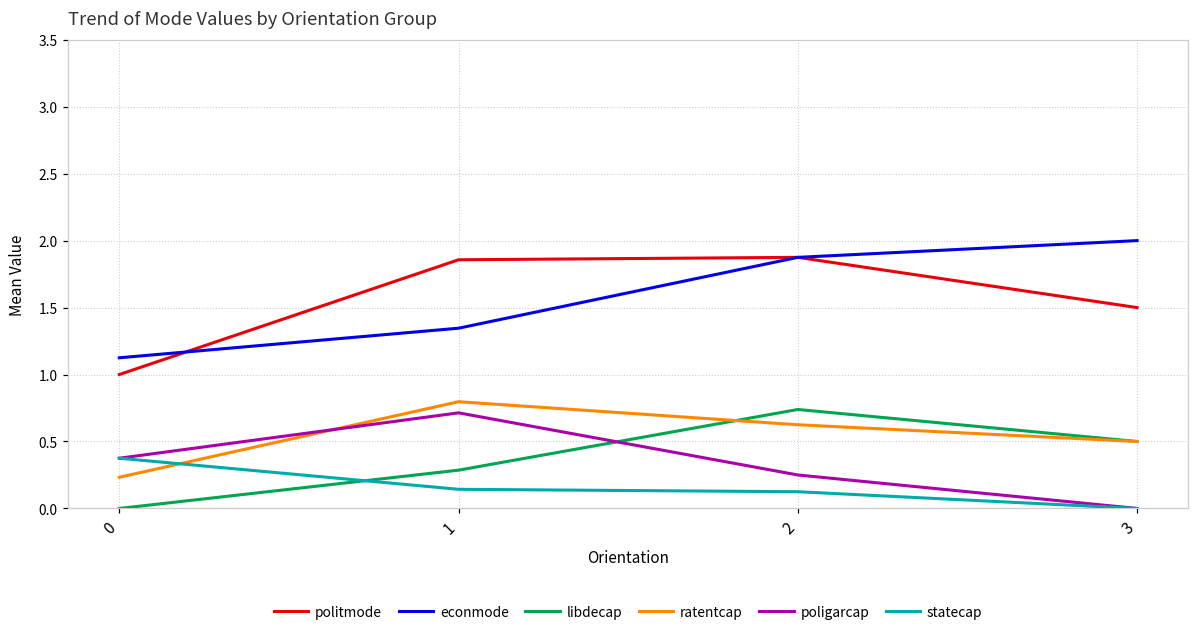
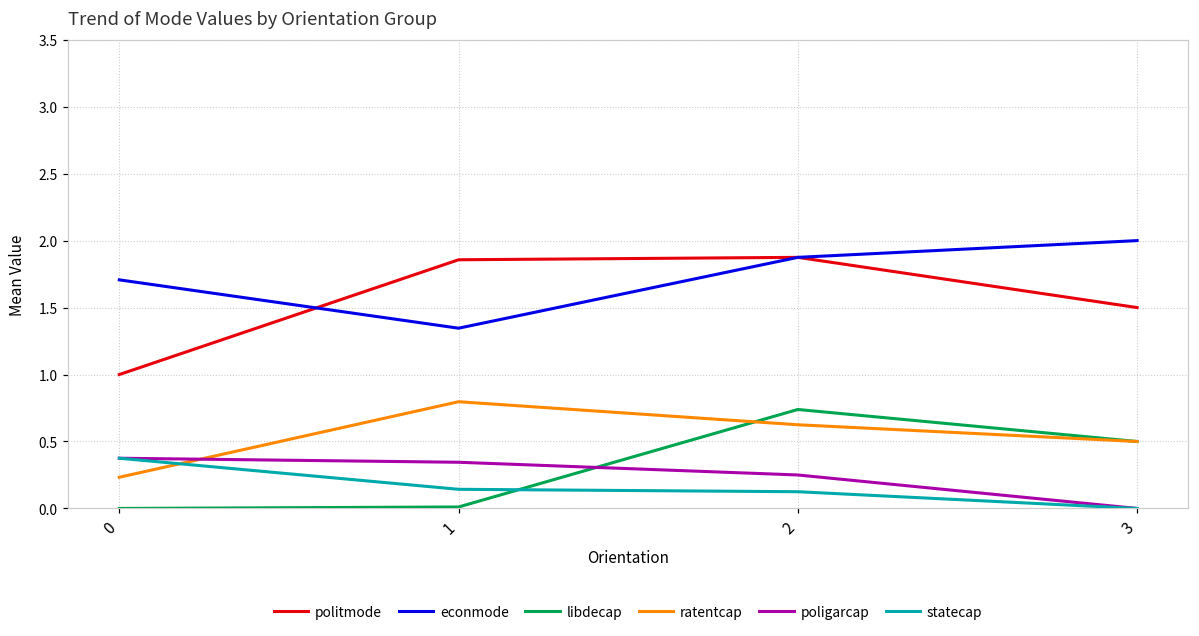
econmode, 0: 1.13 -> 1.71
libdecap, 1: 0.29 -> 0.01
poligarcap, 1: 0.71 -> 0.35
